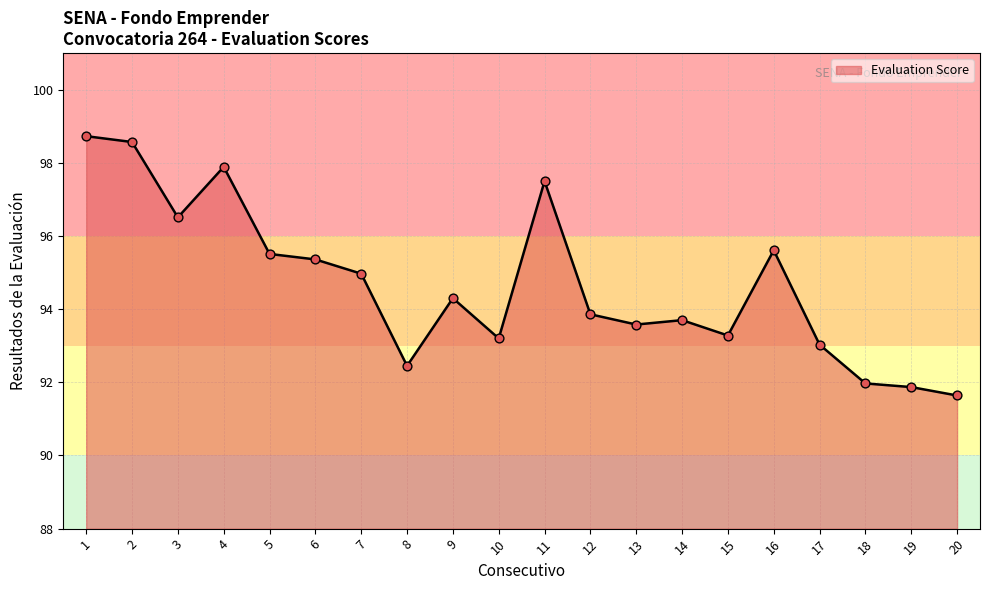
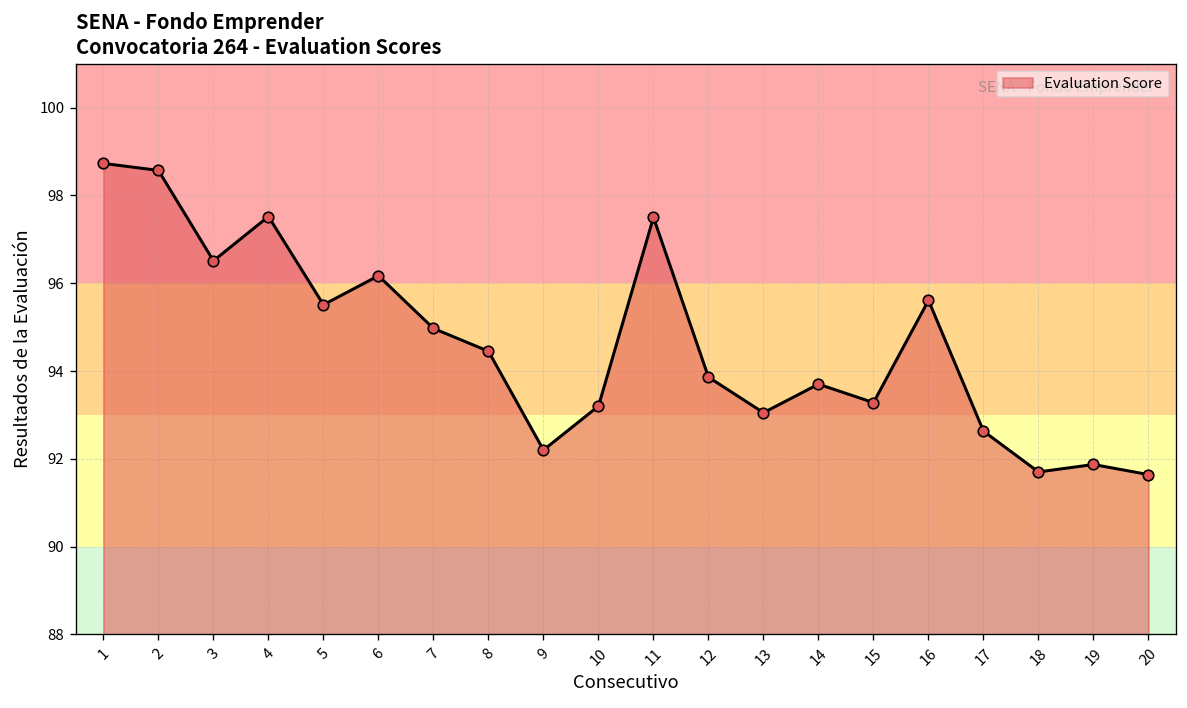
4: 97.9 -> 97.5
6: 95.4 -> 96.2
8: 92.5 -> 94.5
9: 94.3 -> 92.2
13: 93.6 -> 93.1
17: 93.0 -> 92.6
18: 92.0 -> 91.7
